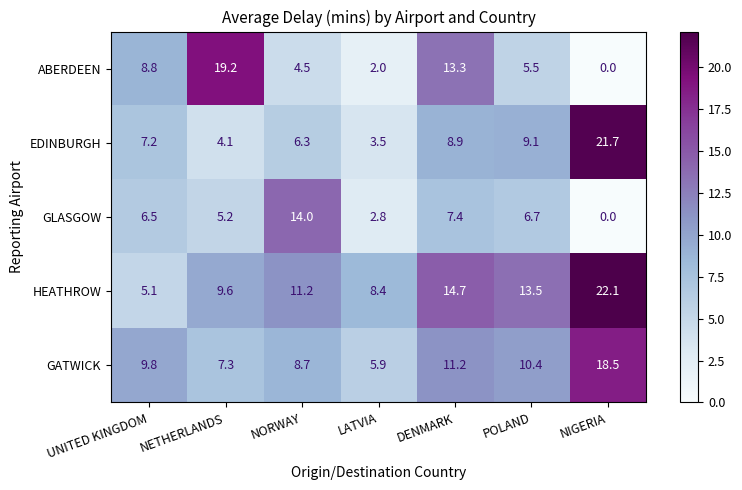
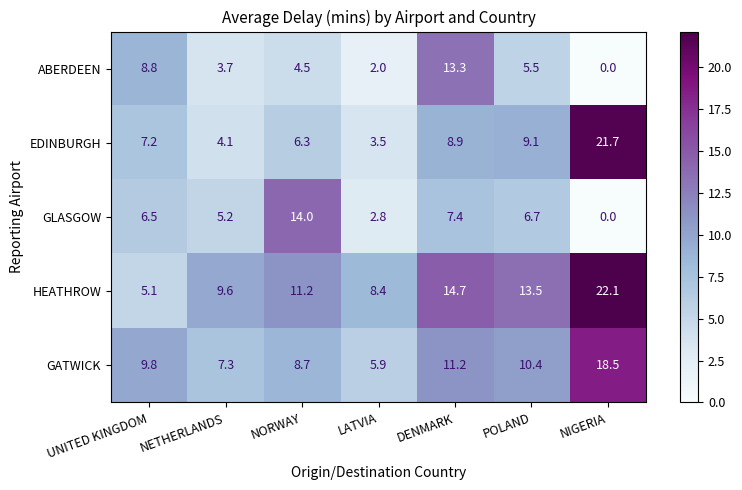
ABERDEEN, NETHERLANDS: 19.2 -> 3.7
